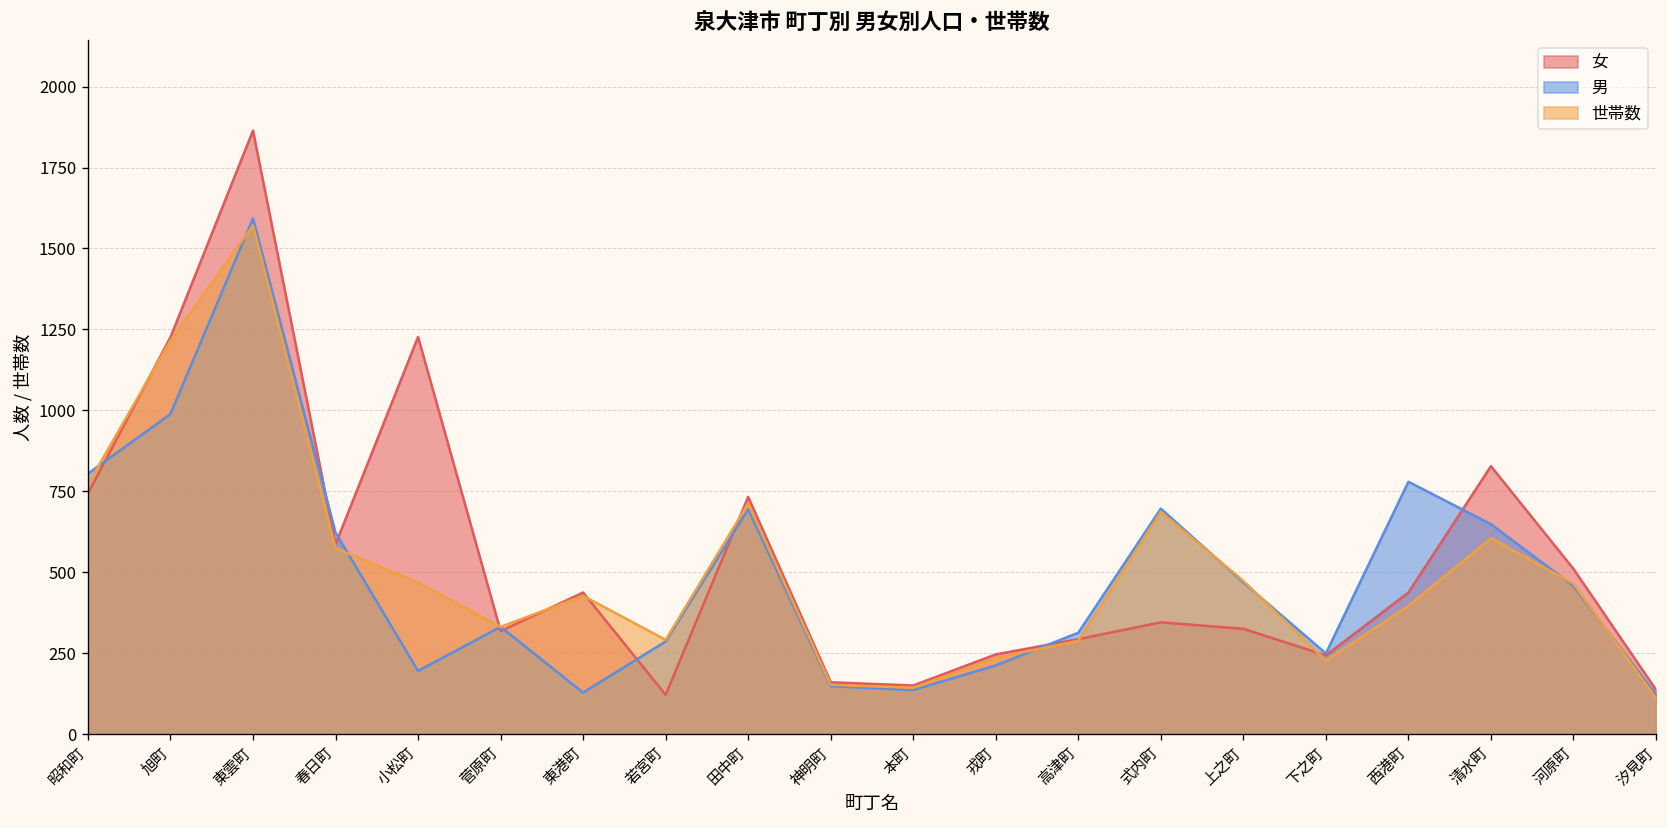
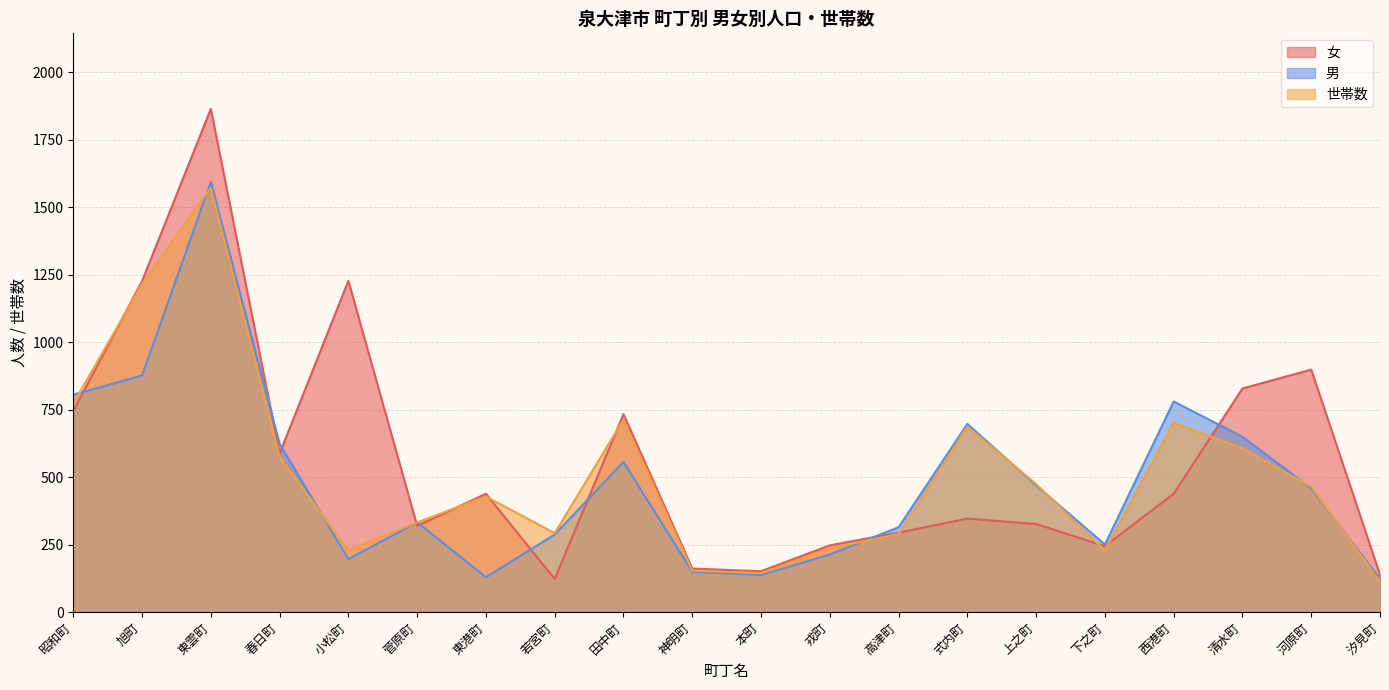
男, 旭町: 990 -> 880
世帯数, 小松町: 470 -> 230
男, 田中町: 700 -> 560
世帯数, 西港町: 400 -> 700
女, 河原町: 510 -> 900
